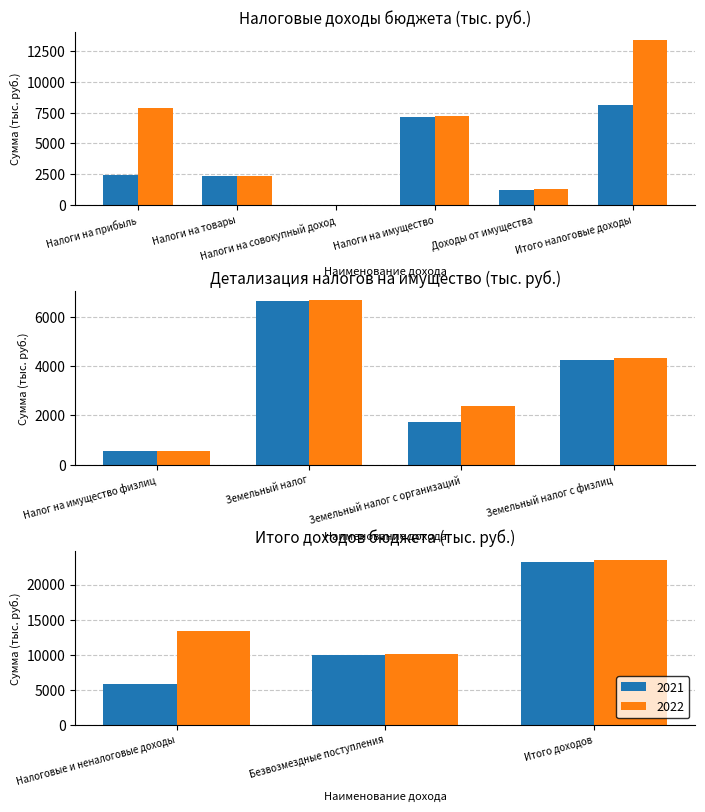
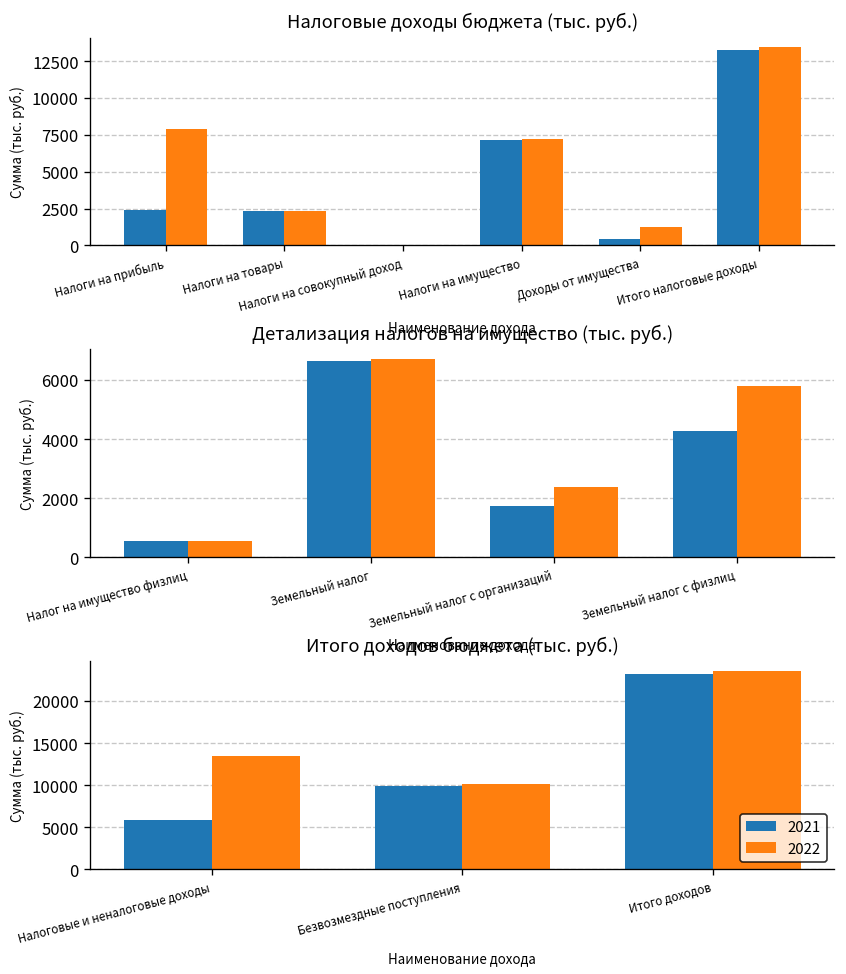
Налоговые доходы бюджета (тыс. руб.), 2021, Доходы от имущества: 1200 -> 400
Налоговые доходы бюджета (тыс. руб.), 2021, Итого налоговые доходы: 8100 -> 13300
Детализация налогов на имущество (тыс. руб.), 2022, Земельный налог с физлиц: 4300 -> 5800
